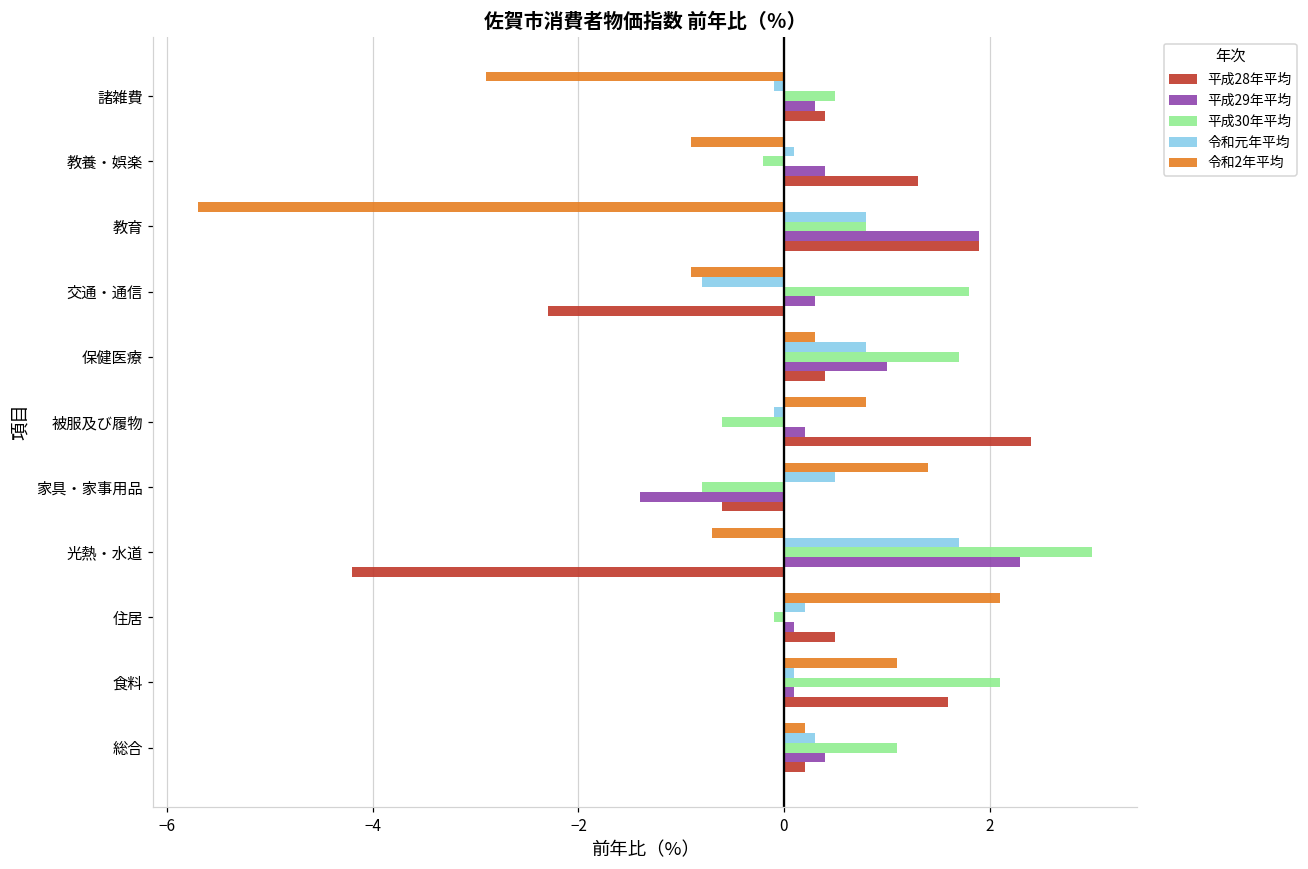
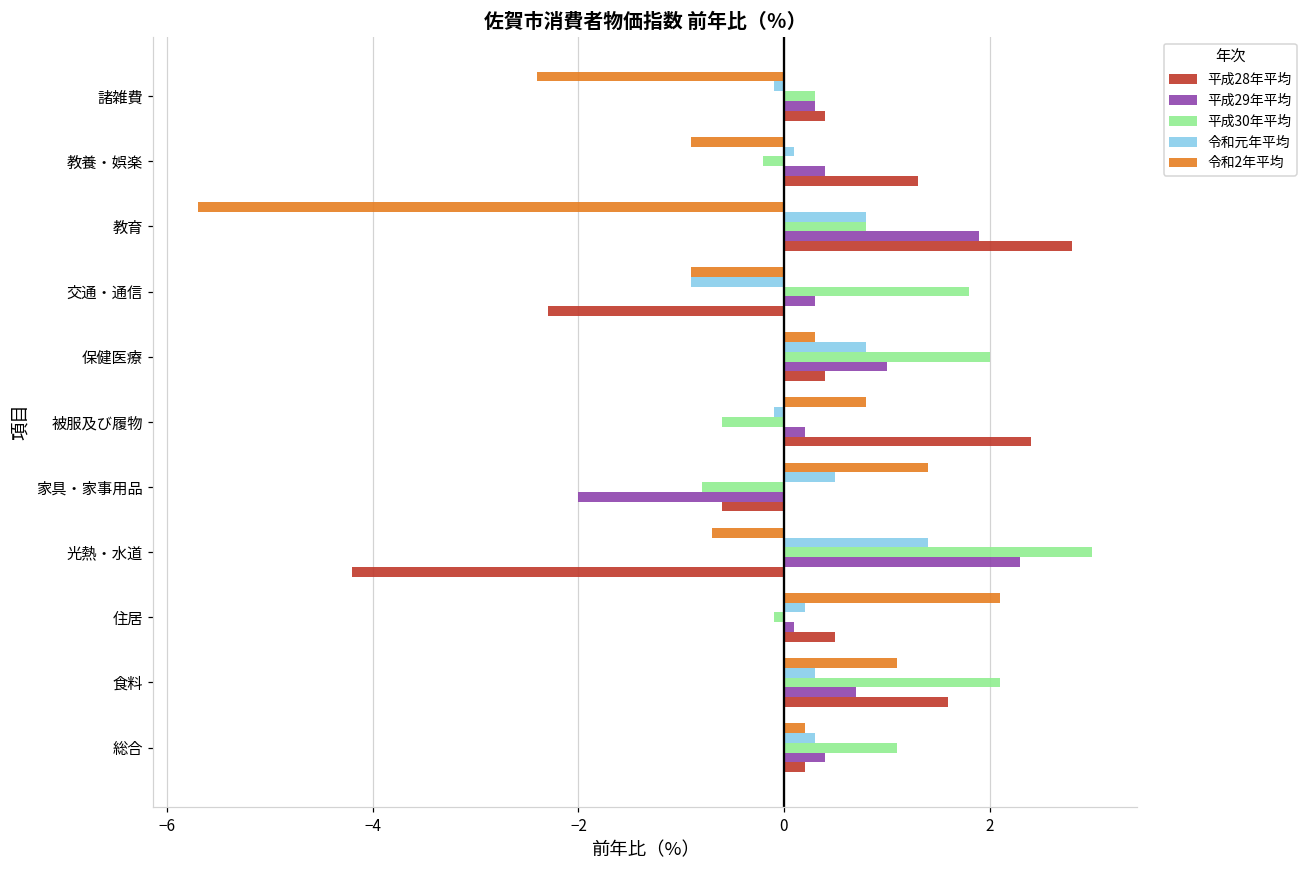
令和2年平均, 諸雑費: -2.9 -> -2.4
平成30年平均, 諸雑費: 0.5 -> 0.3
平成28年平均, 教育: 1.9 -> 2.8
令和元年平均, 交通・通信: -0.8 -> -0.9
平成30年平均, 保健医療: 1.7 -> 2.0
平成29年平均, 家具・家事用品: -1.4 -> -2.0
令和元年平均, 光熱・水道: 1.7 -> 1.4
令和元年平均, 食料: 0.1 -> 0.3
平成29年平均, 食料: 0.1 -> 0.7
